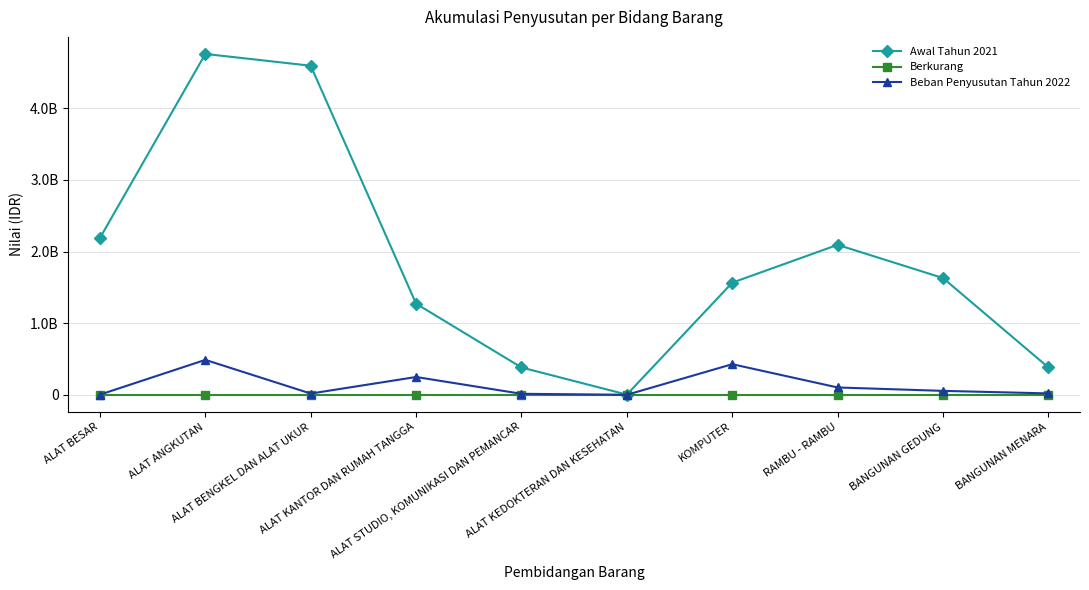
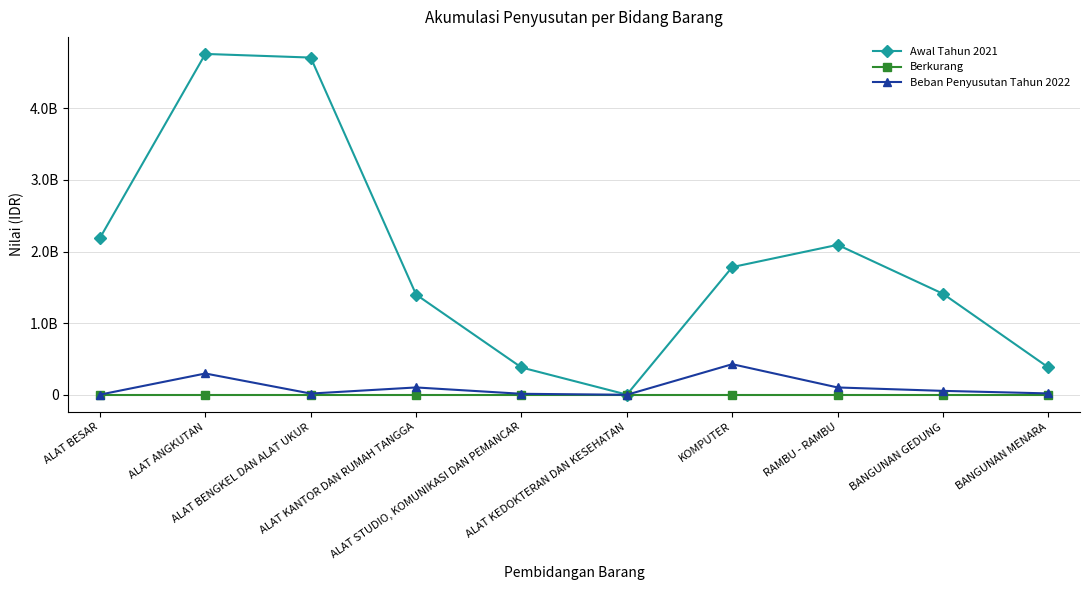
Beban Penyusutan Tahun 2022, ALAT ANGKUTAN: 500000000 -> 300000000
Awal Tahun 2021, ALAT BENGKEL DAN ALAT UKUR: 4600000000 -> 4700000000
Awal Tahun 2021, ALAT KANTOR DAN RUMAH TANGGA: 1300000000 -> 1400000000
Beban Penyusutan Tahun 2022, ALAT KANTOR DAN RUMAH TANGGA: 200000000 -> 100000000
Awal Tahun 2021, KOMPUTER: 1600000000 -> 1800000000
Awal Tahun 2021, BANGUNAN GEDUNG: 1600000000 -> 1400000000
